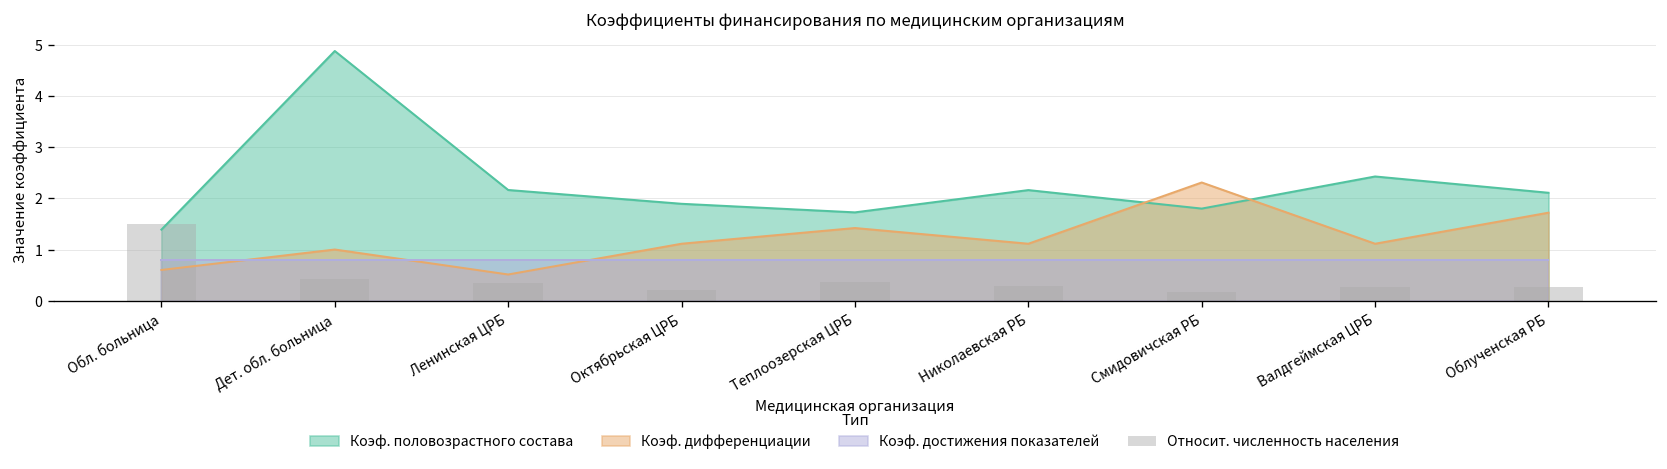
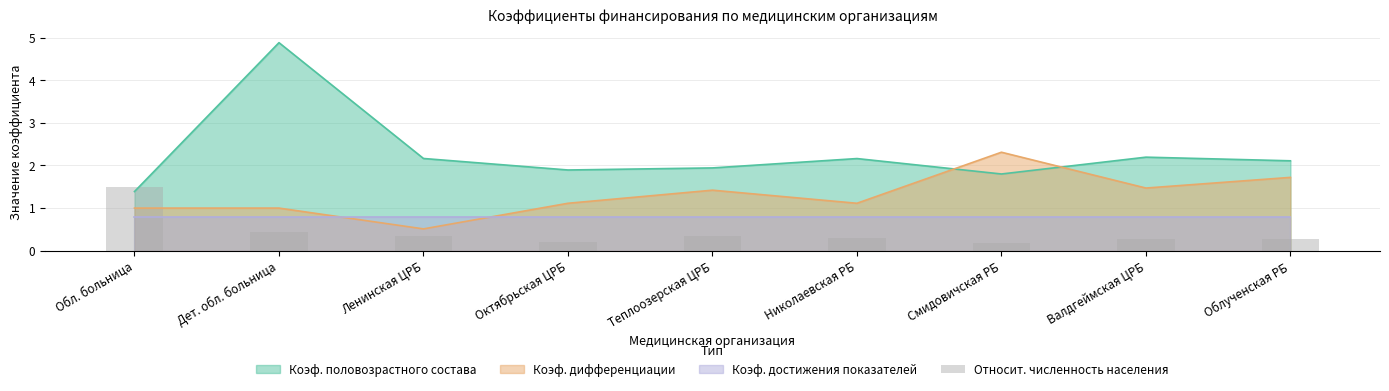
Коэф. дифференциации, Обл. больница: 0.6 -> 1.0
Коэф. половозрастного состава, Теплоозерская ЦРБ: 1.7 -> 1.9
Коэф. половозрастного состава, Валдгеймская ЦРБ: 2.4 -> 2.2
Коэф. дифференциации, Валдгеймская ЦРБ: 1.1 -> 1.5
